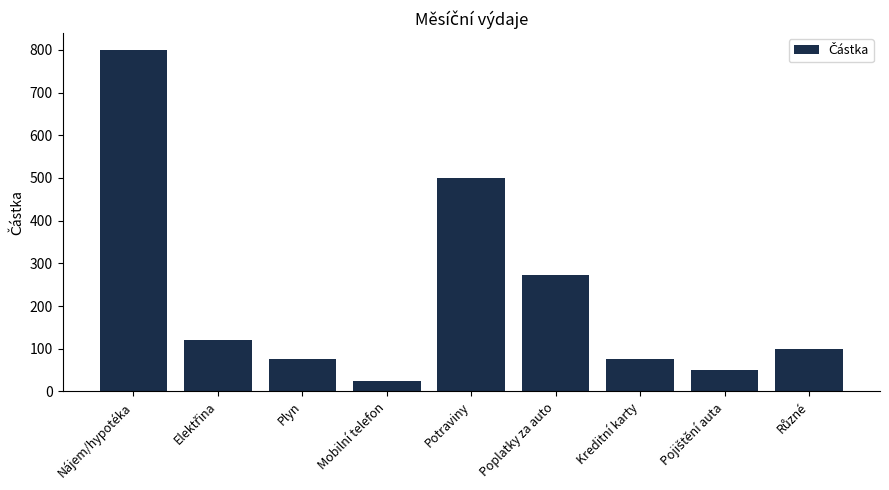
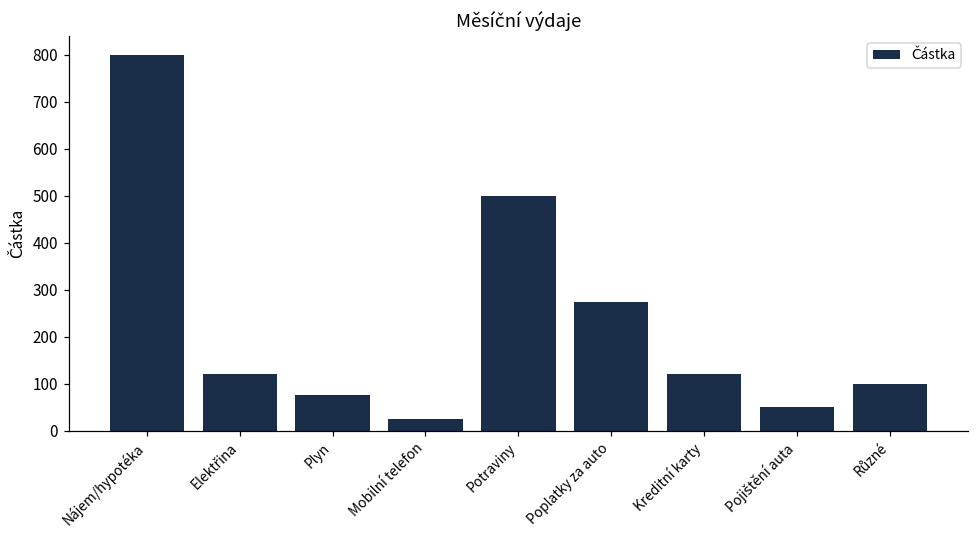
Kreditní karty: 80 -> 120
